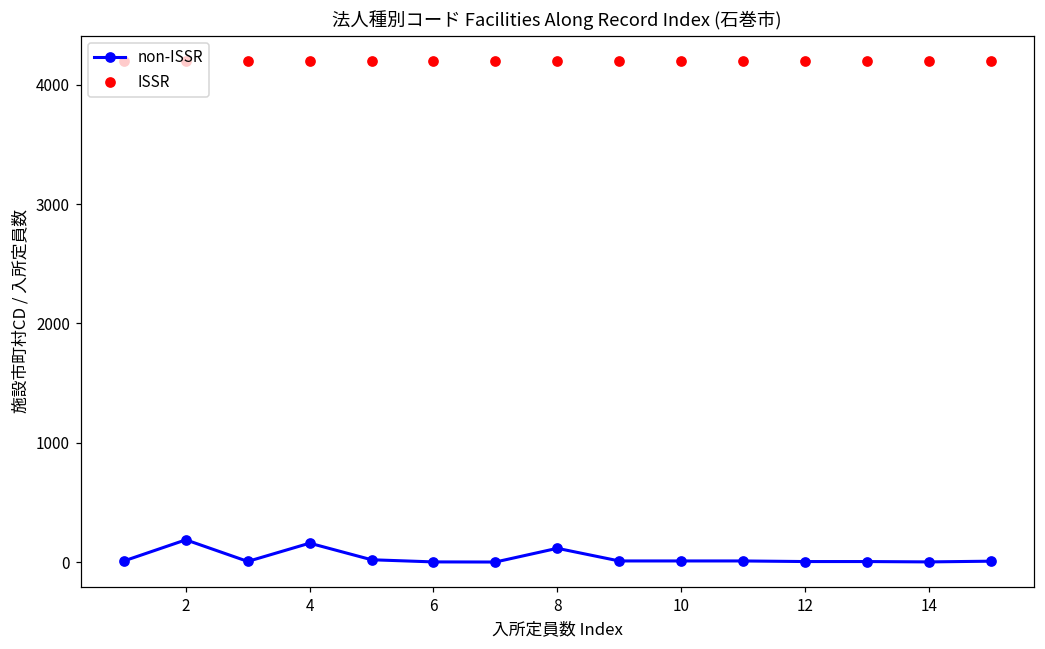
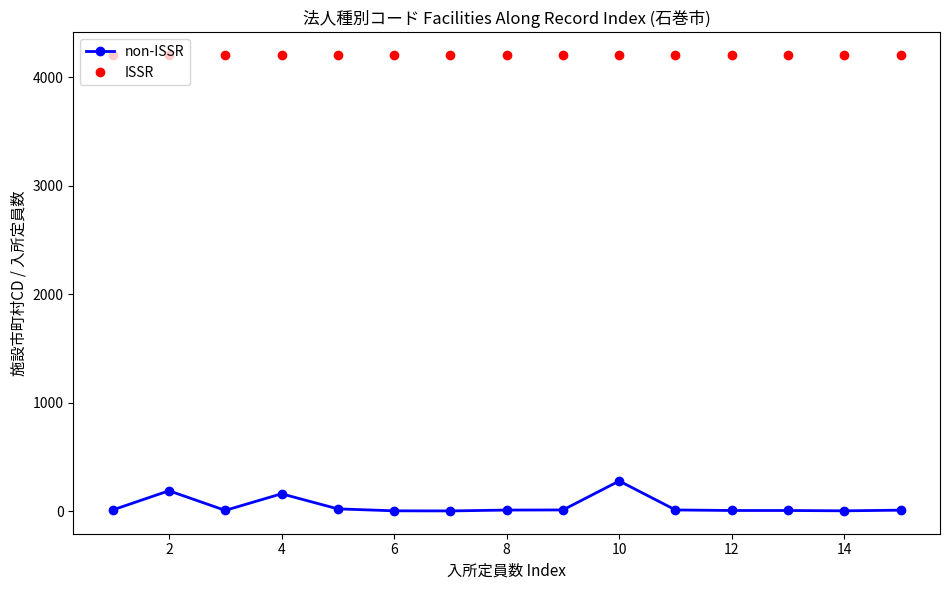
non-ISSR, 8: 120 -> 10
non-ISSR, 10: 10 -> 280
